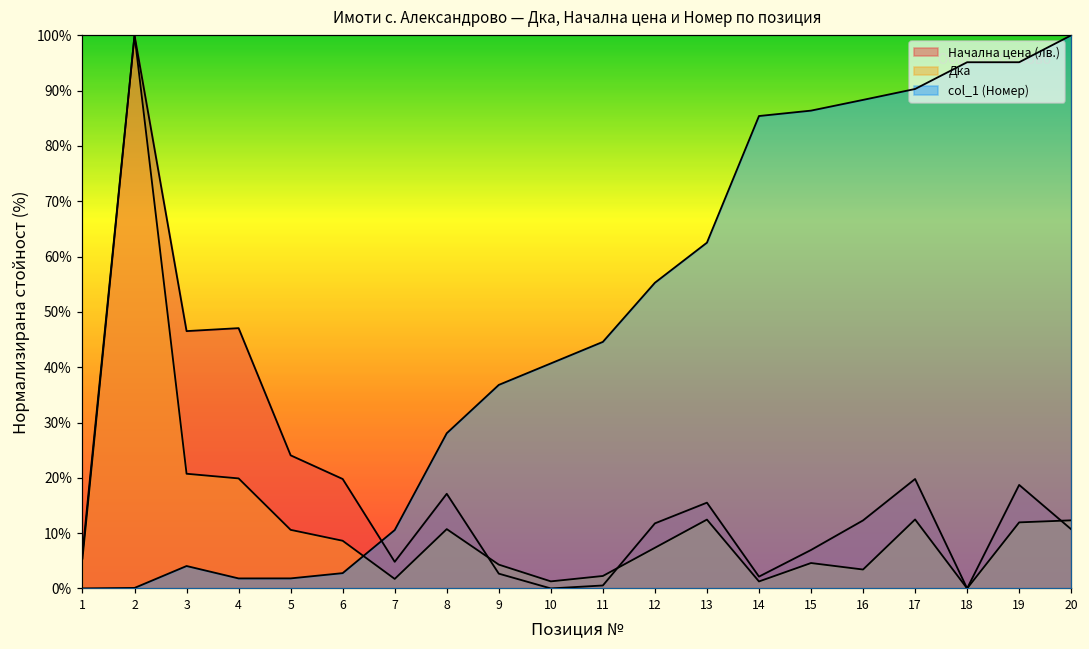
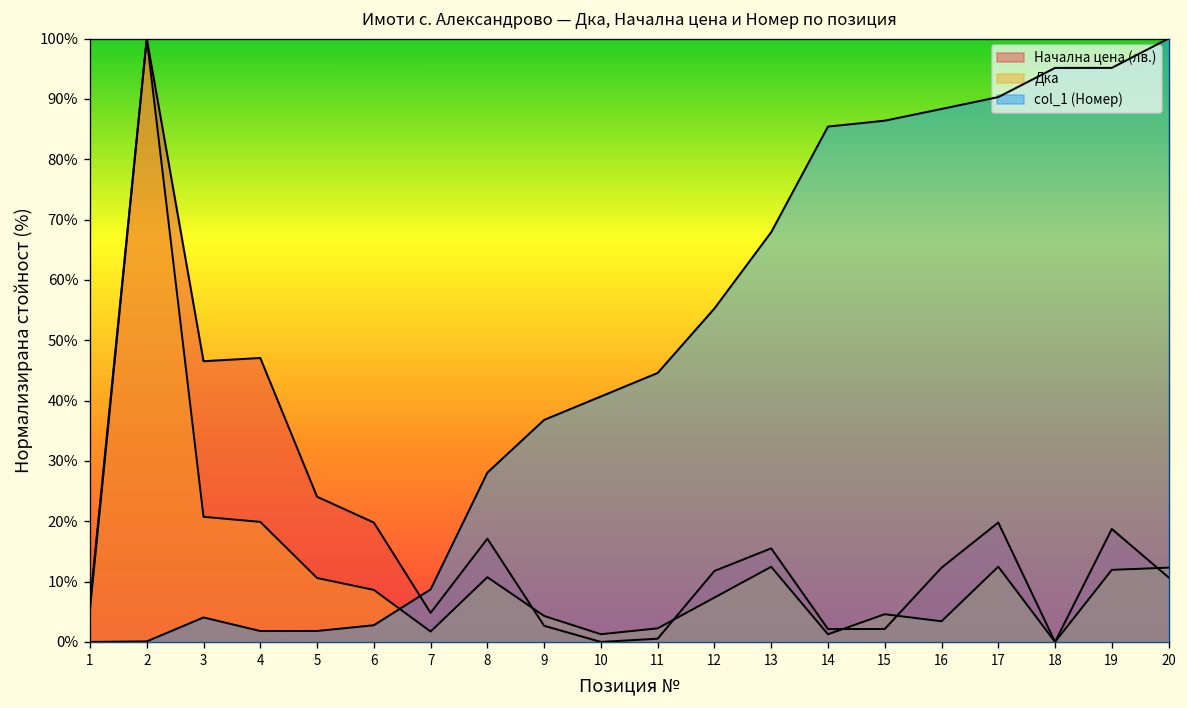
col_1 (Номер), 7: 11% -> 9%
col_1 (Номер), 13: 63% -> 68%
Начална цена (лв.), 15: 7% -> 2%
